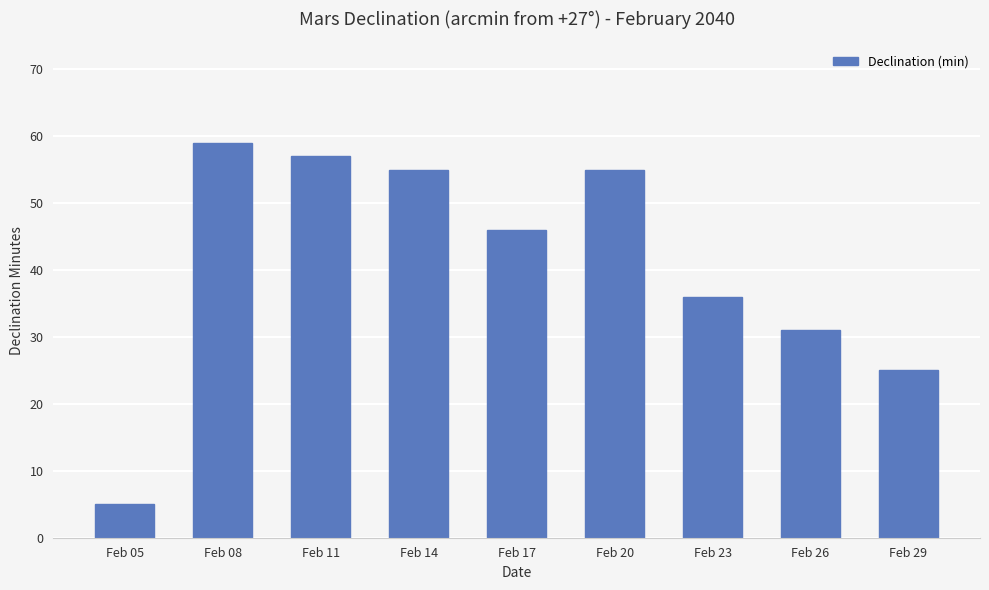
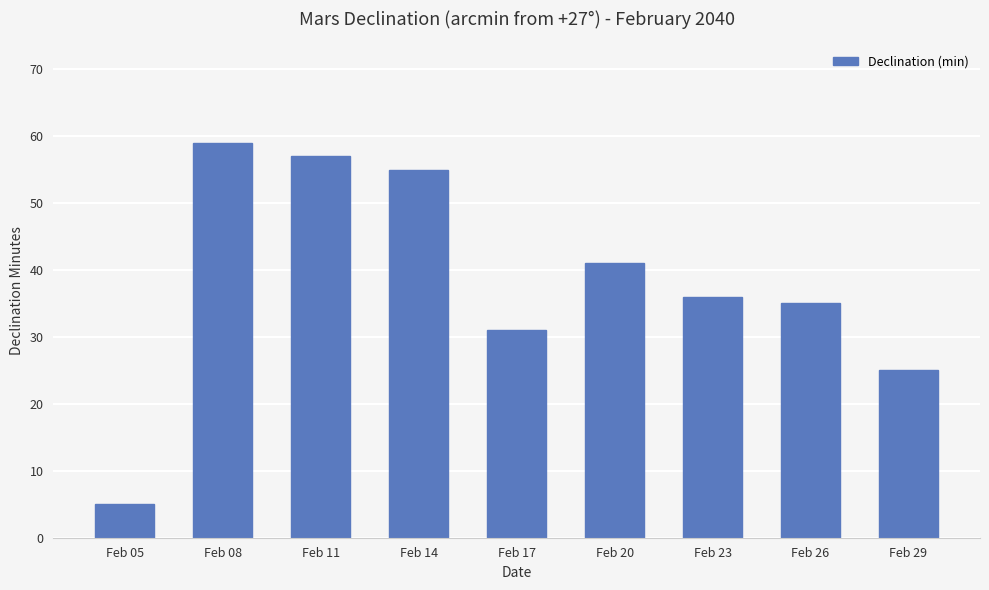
Feb 17: 46 -> 31
Feb 20: 55 -> 41
Feb 26: 31 -> 35
